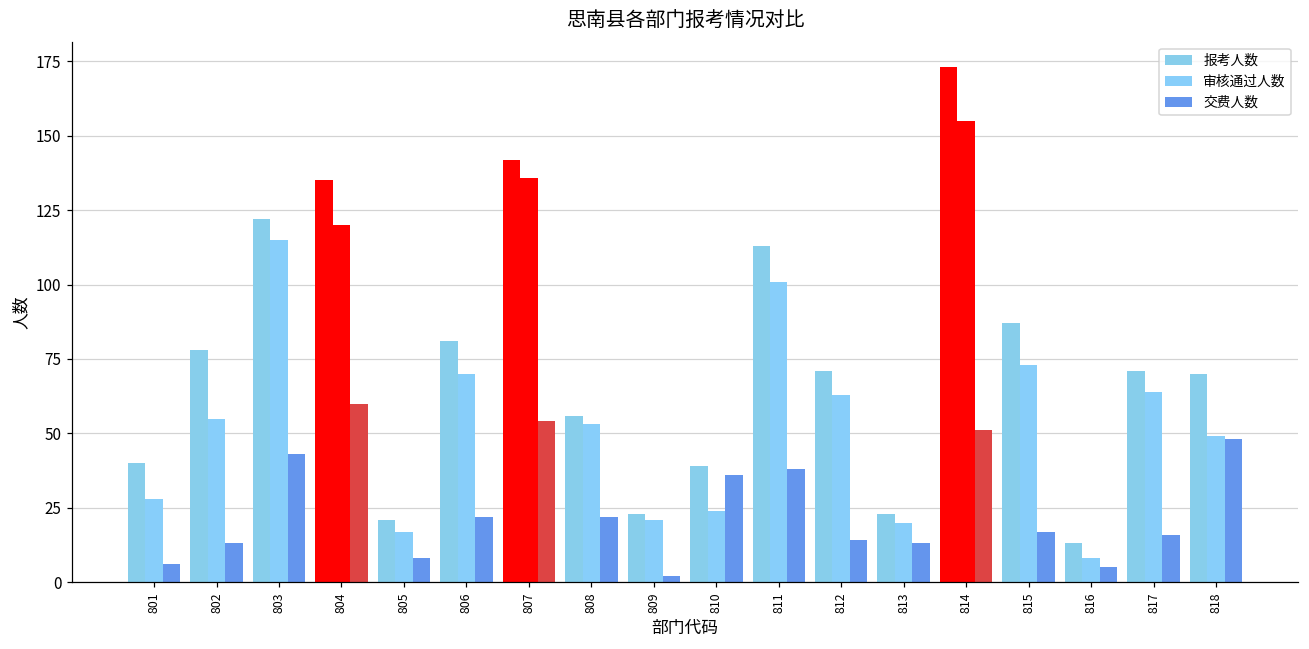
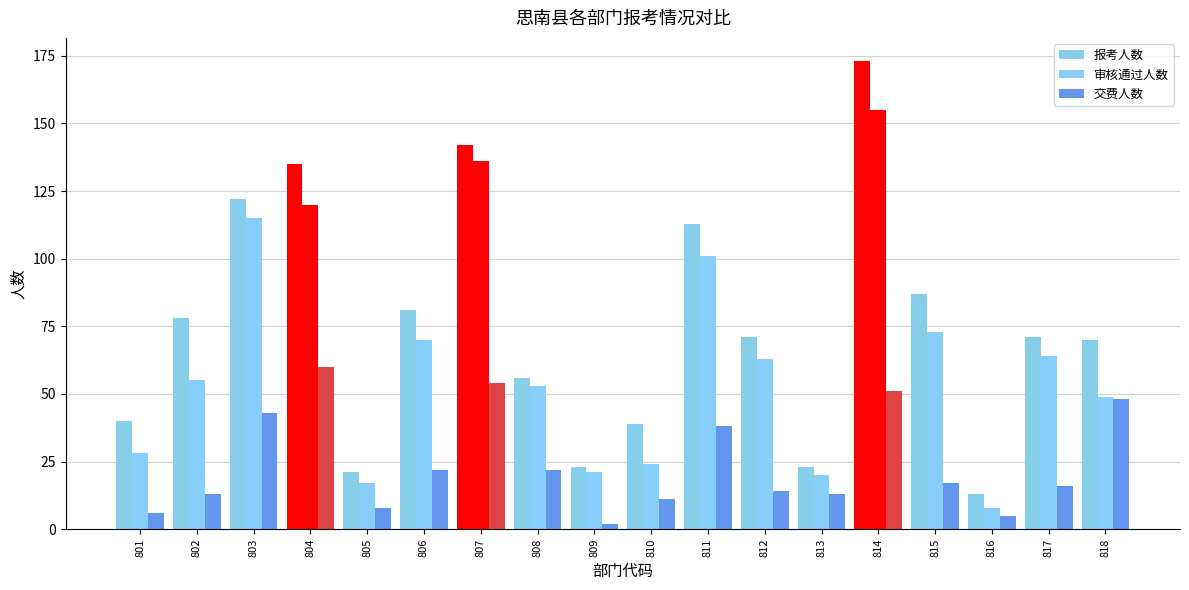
交费人数, 810: 36 -> 11
